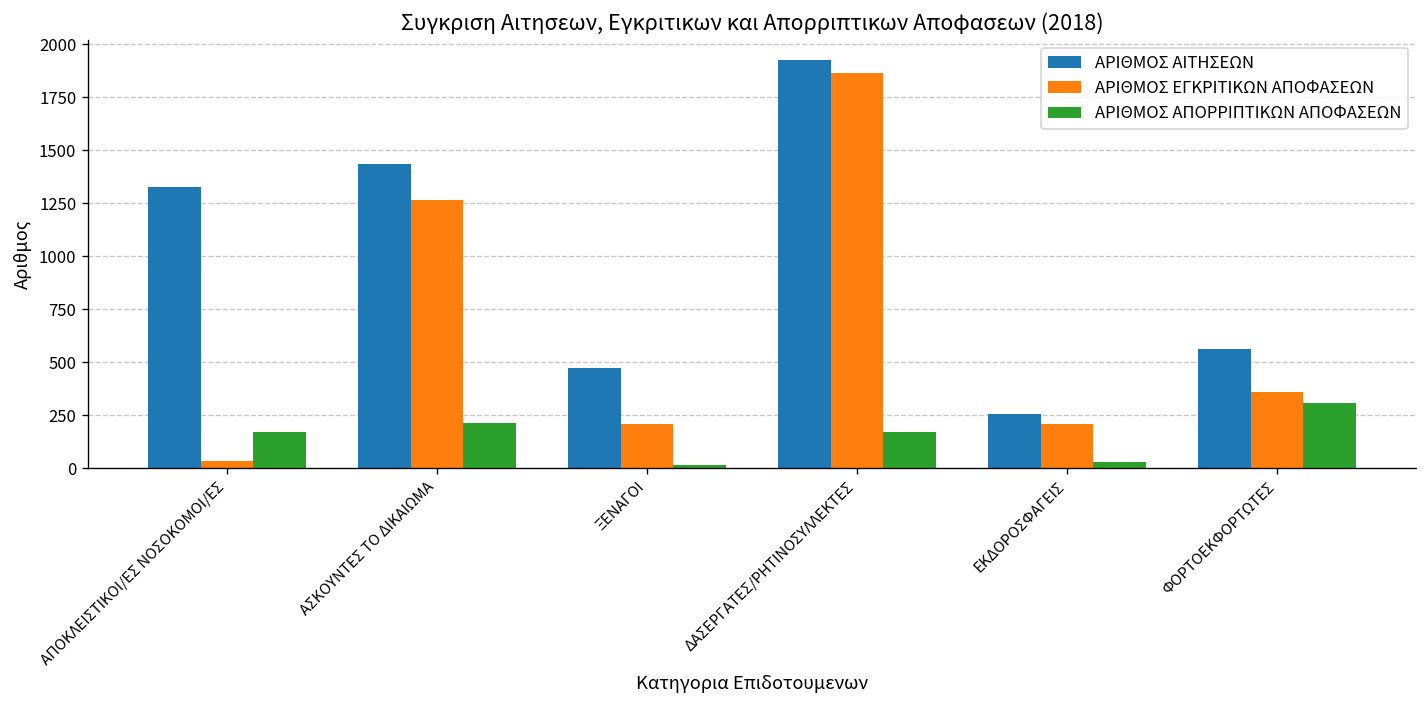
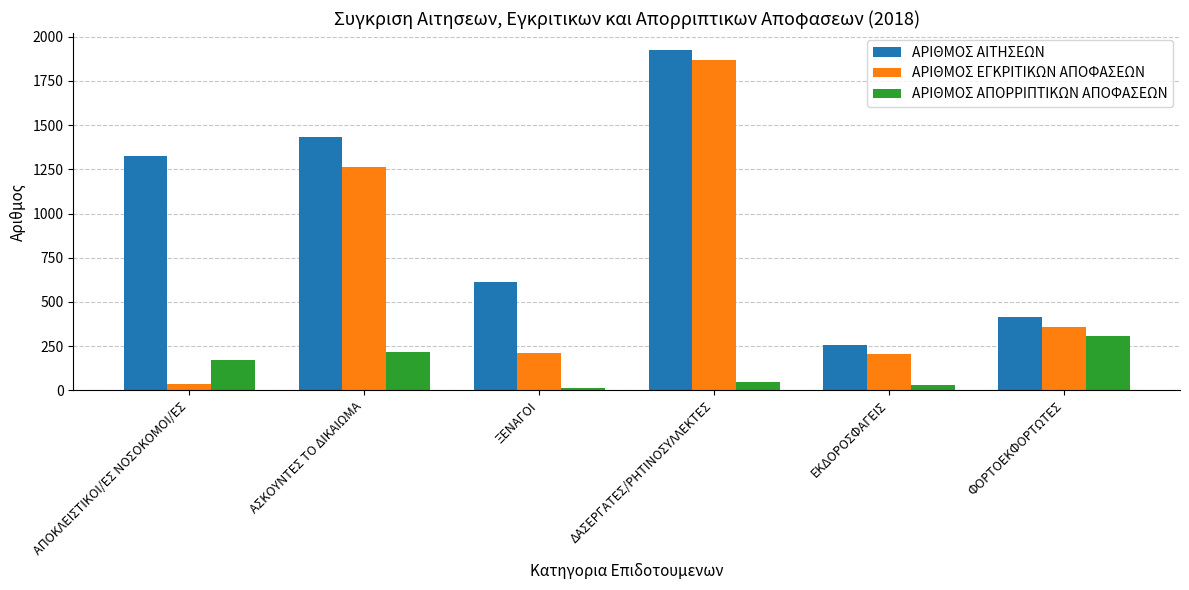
ΑΡΙΘΜΟΣ ΑΙΤΗΣΕΩΝ, ΞΕΝΑΓΟΙ: 470 -> 610
ΑΡΙΘΜΟΣ ΑΠΟΡΡΙΠΤΙΚΩΝ ΑΠΟΦΑΣΕΩΝ, ΔΑΣΕΡΓΑΤΕΣ/ΡΗΤΙΝΟΣΥΛΛΕΚΤΕΣ: 170 -> 50
ΑΡΙΘΜΟΣ ΑΙΤΗΣΕΩΝ, ΦΟΡΤΟΕΚΦΟΡΤΩΤΕΣ: 560 -> 420
